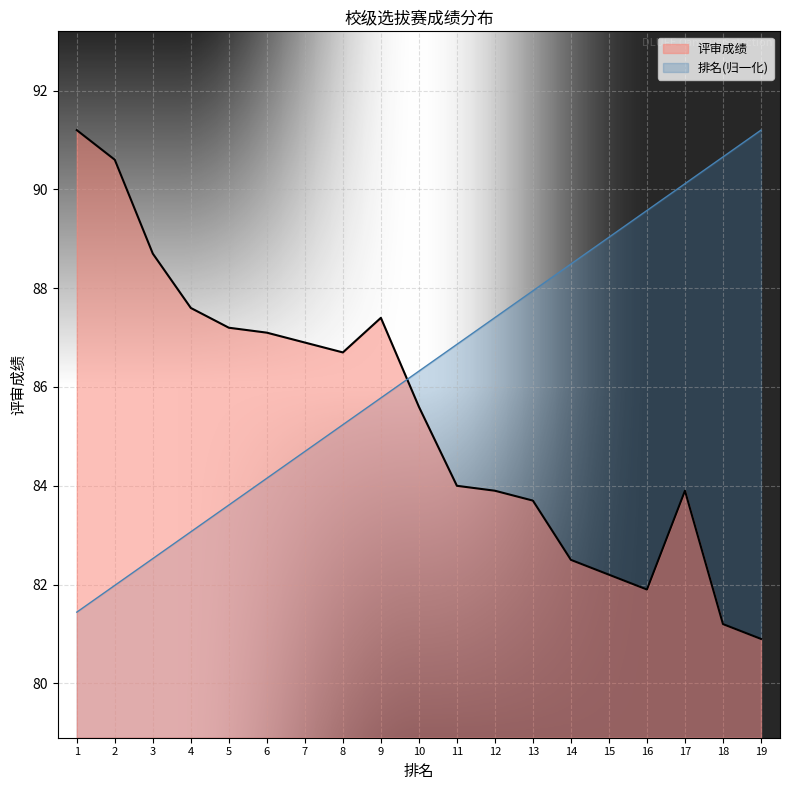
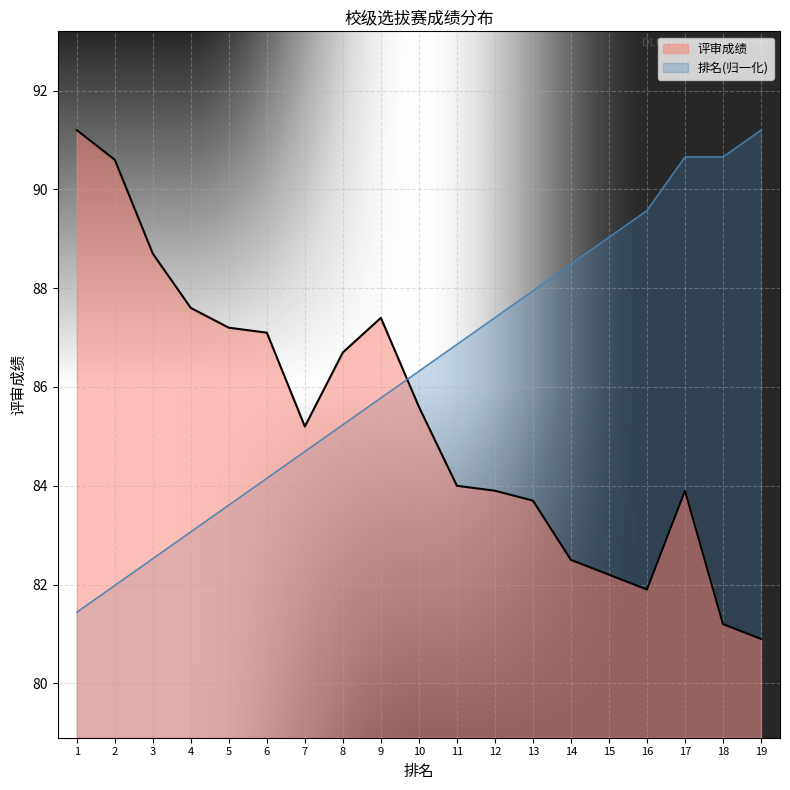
评审成绩, 7: 86.9 -> 85.2
排名(归一化), 17: 90.1 -> 90.7
